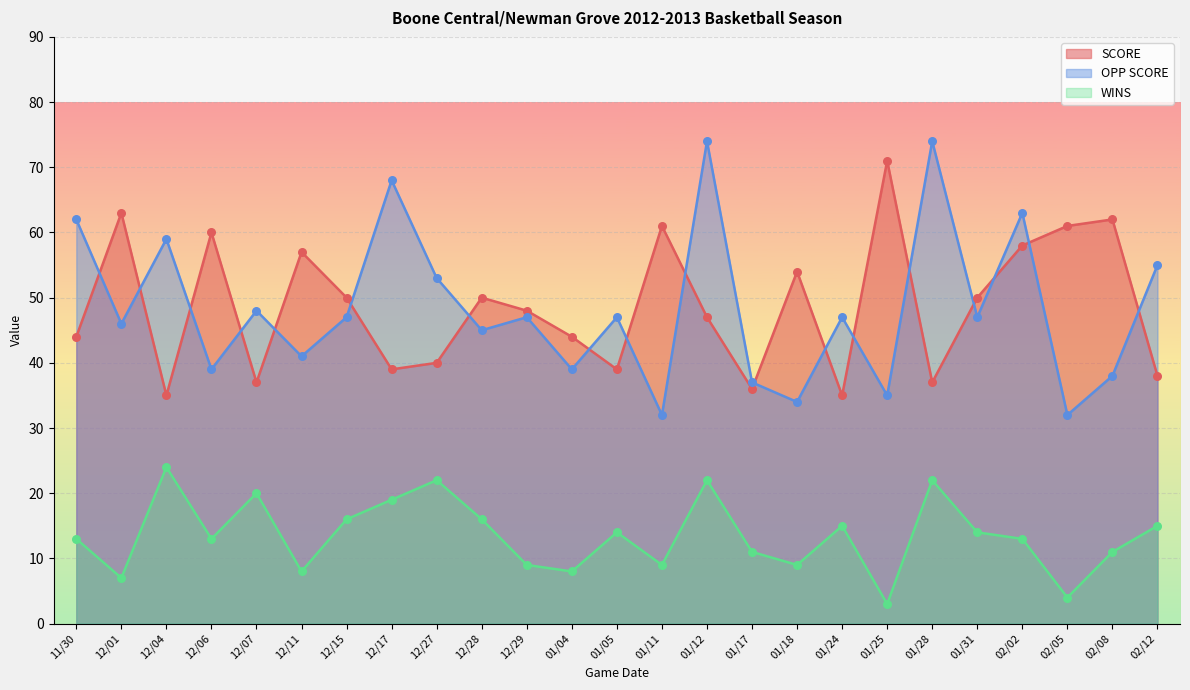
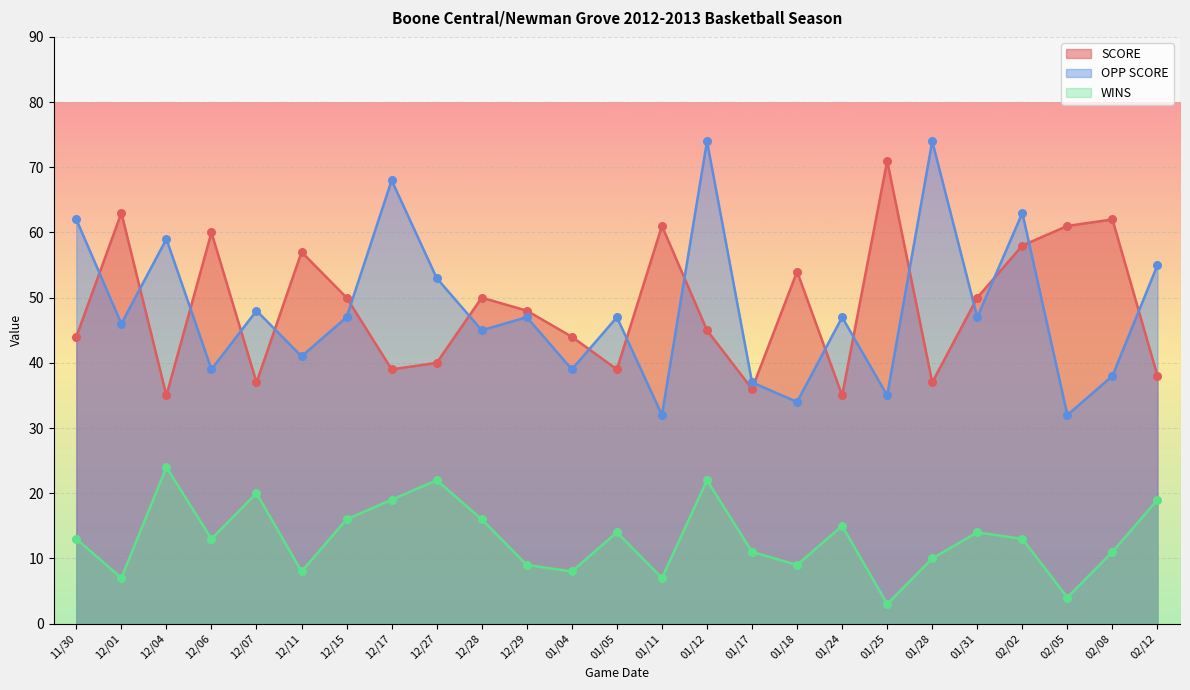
WINS, 01/11: 9 -> 7
SCORE, 01/12: 47 -> 45
WINS, 01/28: 22 -> 10
WINS, 02/12: 15 -> 19
